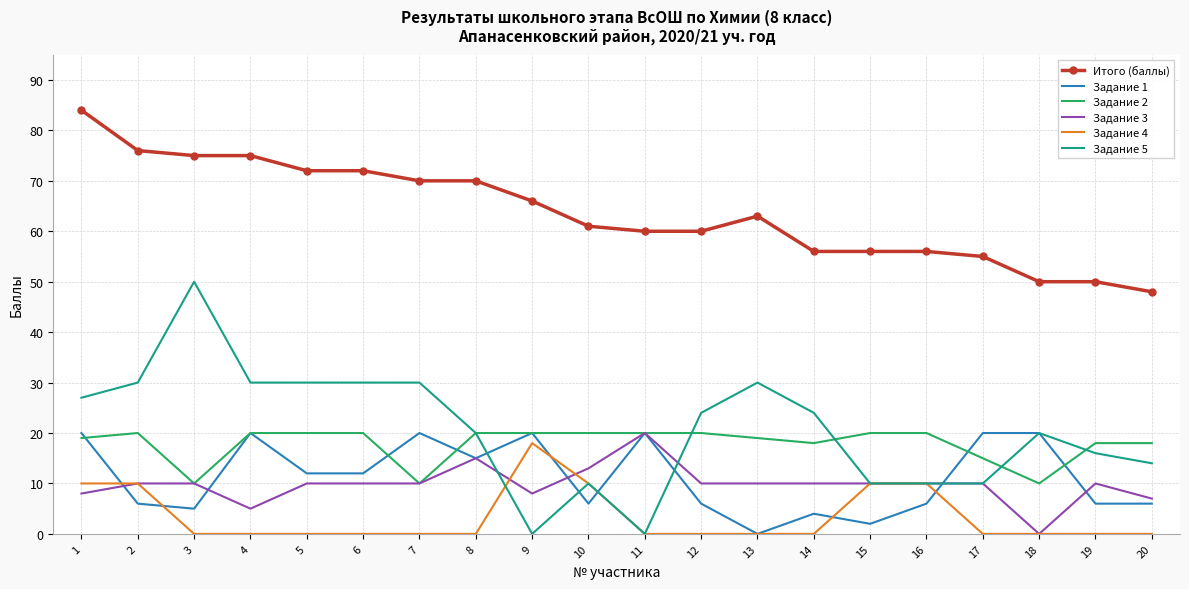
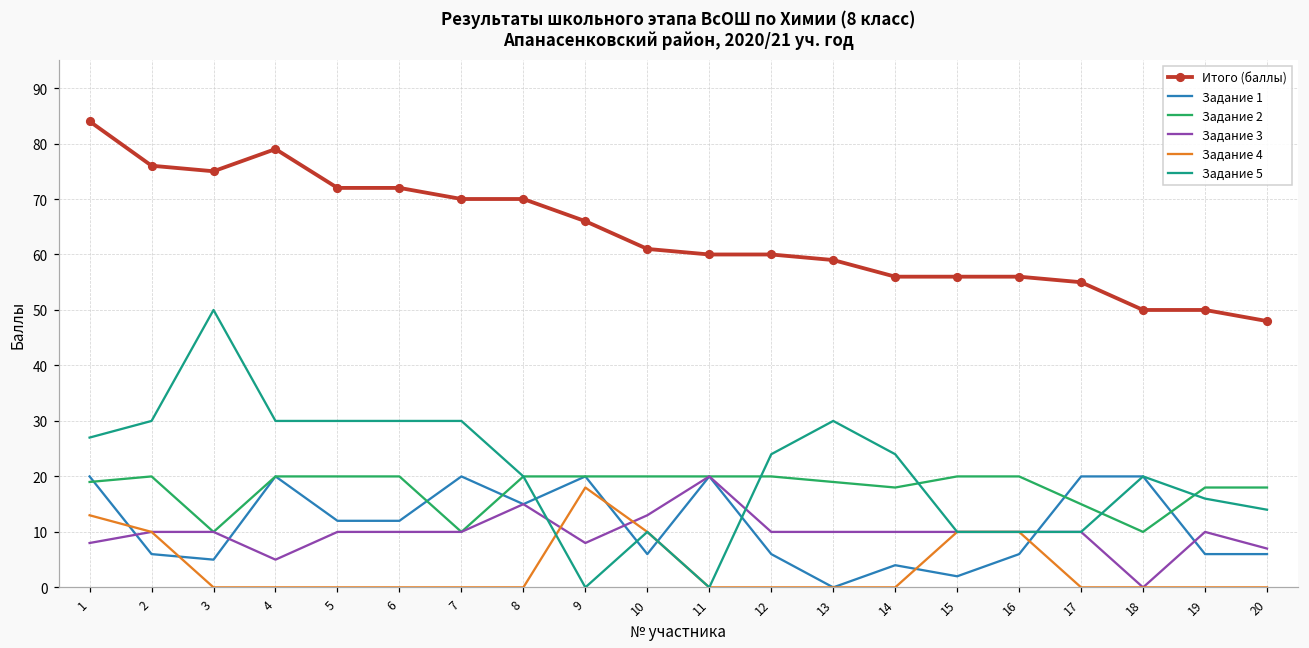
Задание 4, 1: 10 -> 13
Итого (баллы), 4: 75 -> 79
Итого (баллы), 13: 63 -> 59
